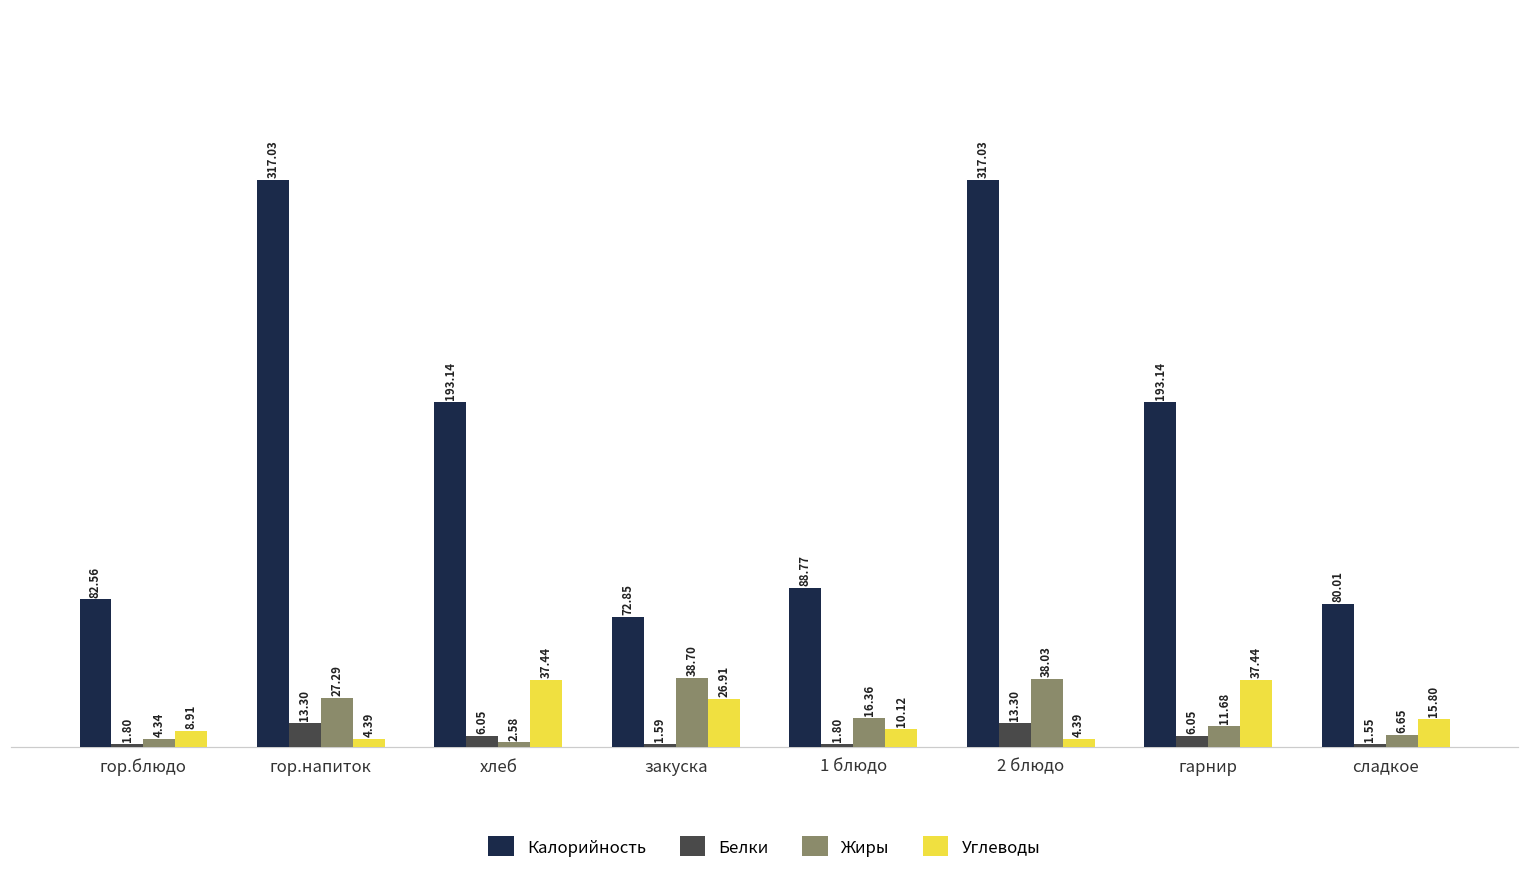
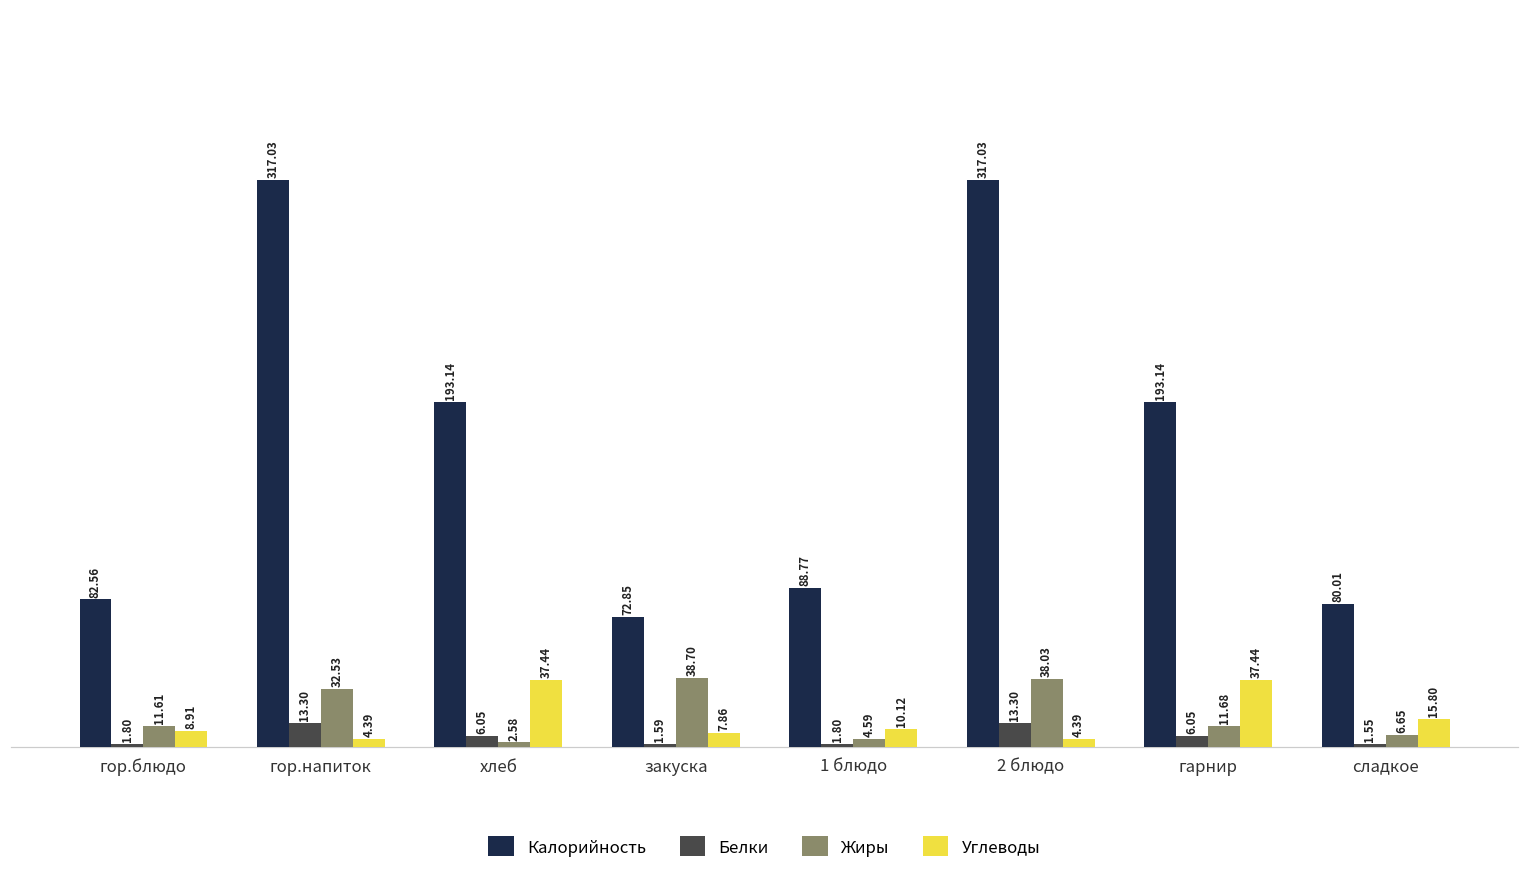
Жиры, гор.блюдо: 4.34 -> 11.61
Жиры, гор.напиток: 27.29 -> 32.53
Углеводы, закуска: 26.91 -> 7.86
Жиры, 1 блюдо: 16.36 -> 4.59
